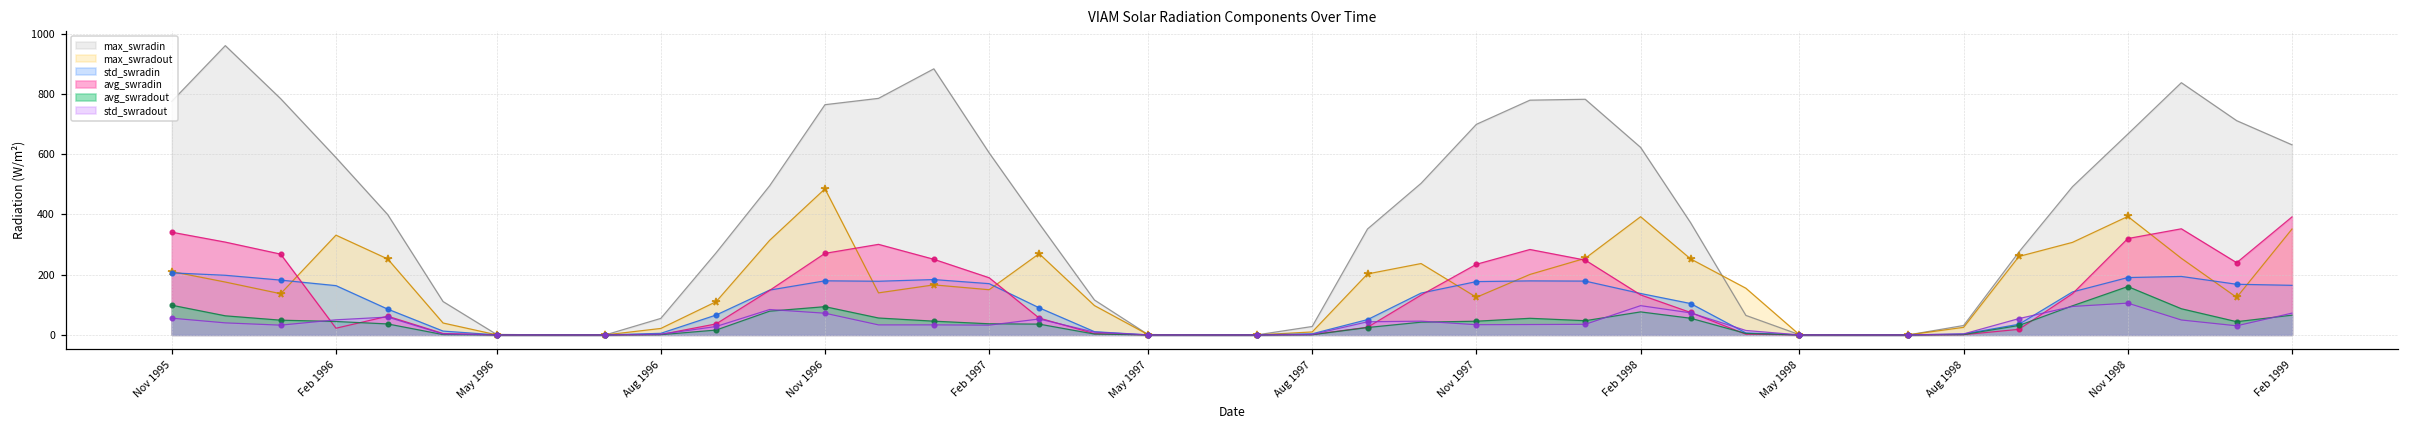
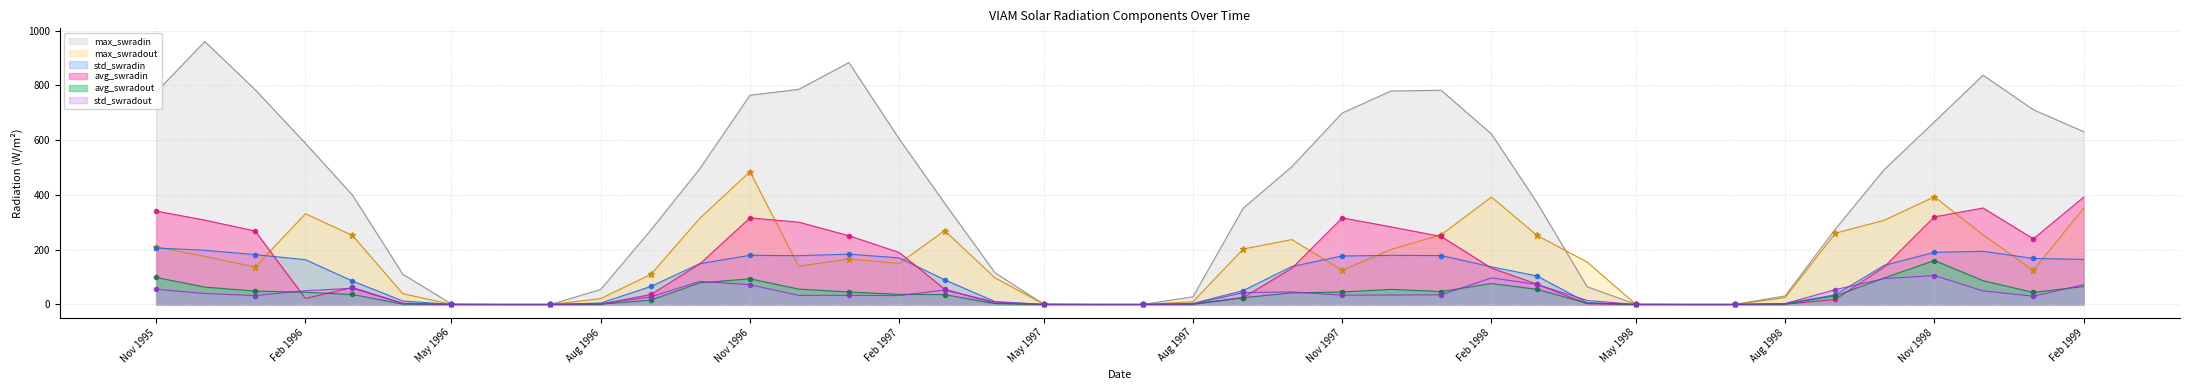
avg_swradin, Nov 1996: 270 -> 320
avg_swradin, Nov 1997: 230 -> 320
